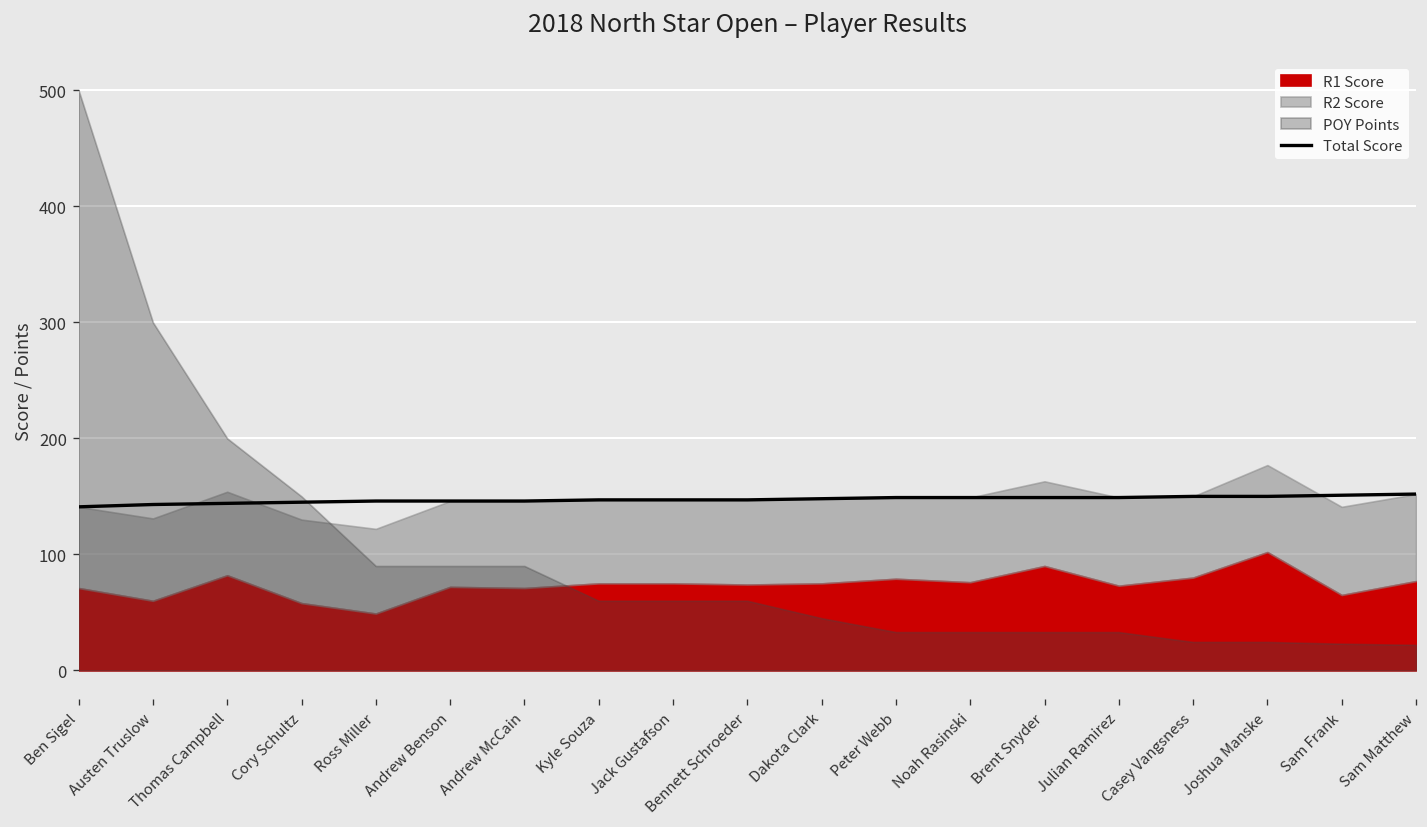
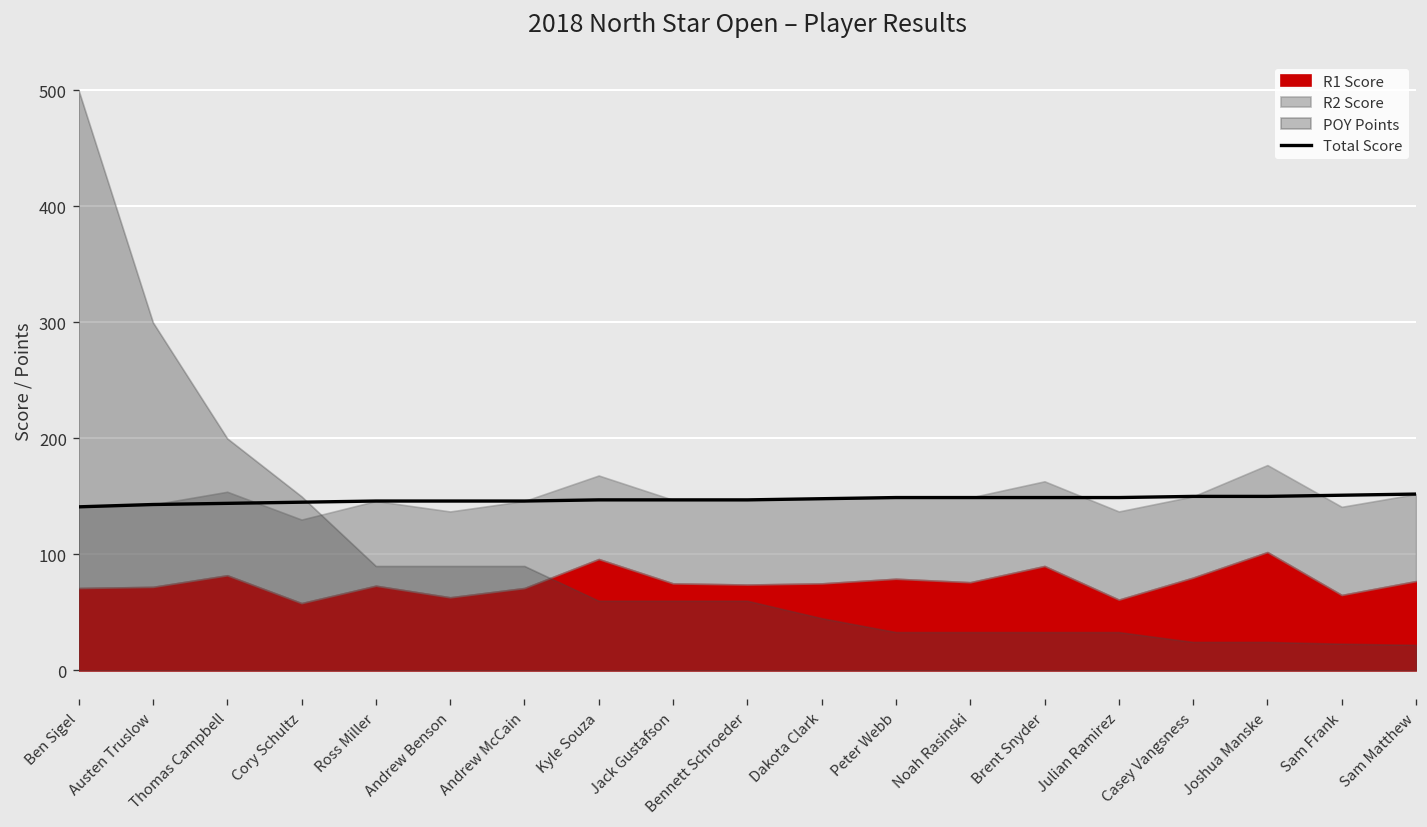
R1 Score, Austen Truslow: 60 -> 70
R1 Score, Ross Miller: 50 -> 70
R1 Score, Andrew Benson: 70 -> 60
R1 Score, Kyle Souza: 80 -> 100
R1 Score, Julian Ramirez: 70 -> 60
